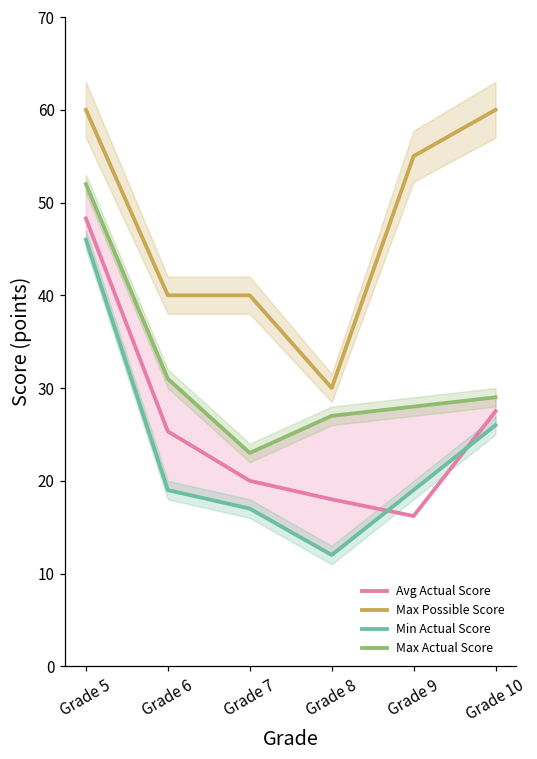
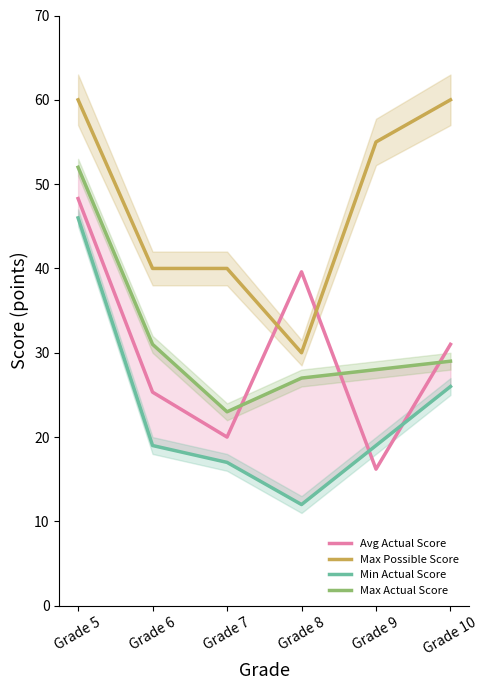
Avg Actual Score, Grade 8: 18 -> 40
Avg Actual Score, Grade 10: 28 -> 31
